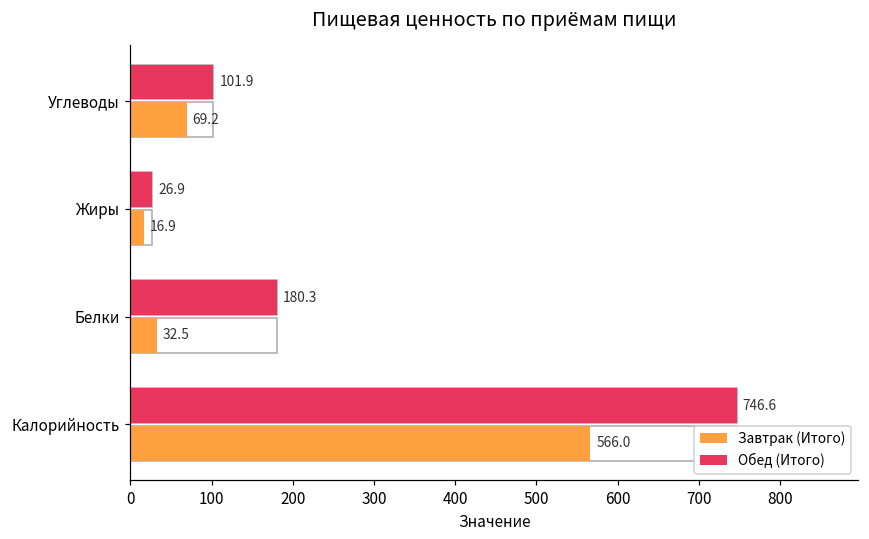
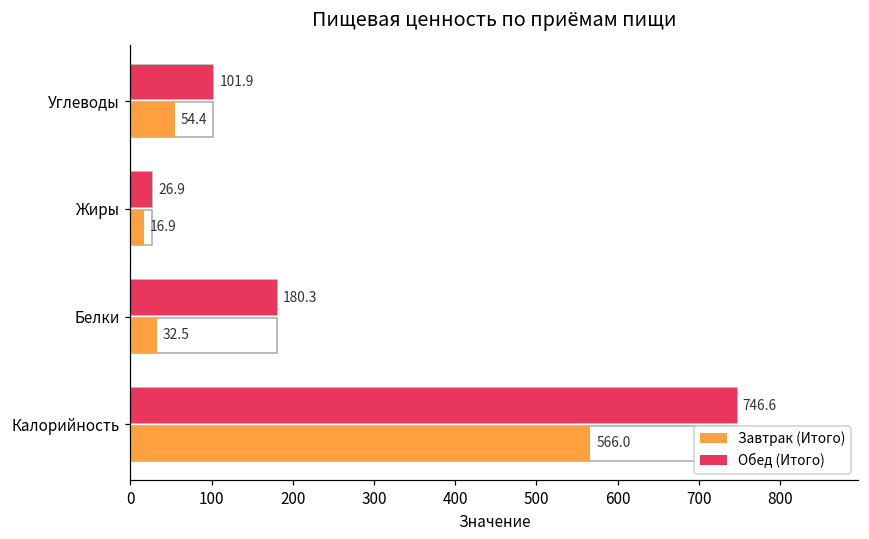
Завтрак (Итого), Углеводы: 69.2 -> 54.4
